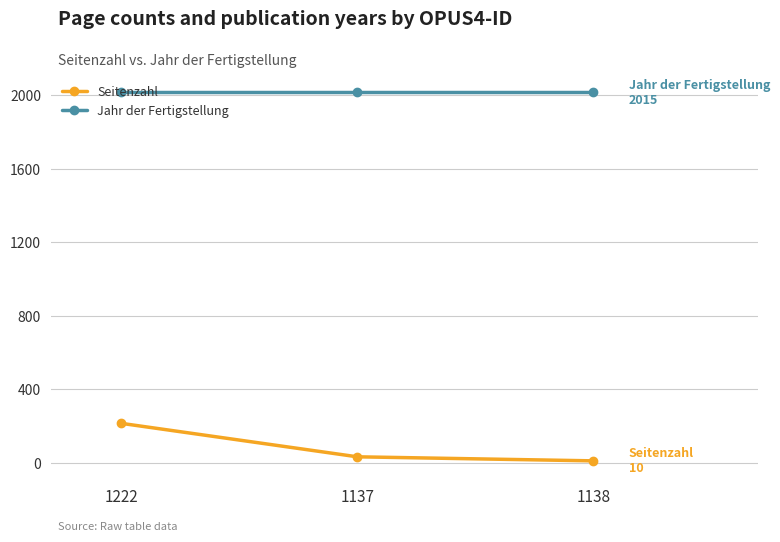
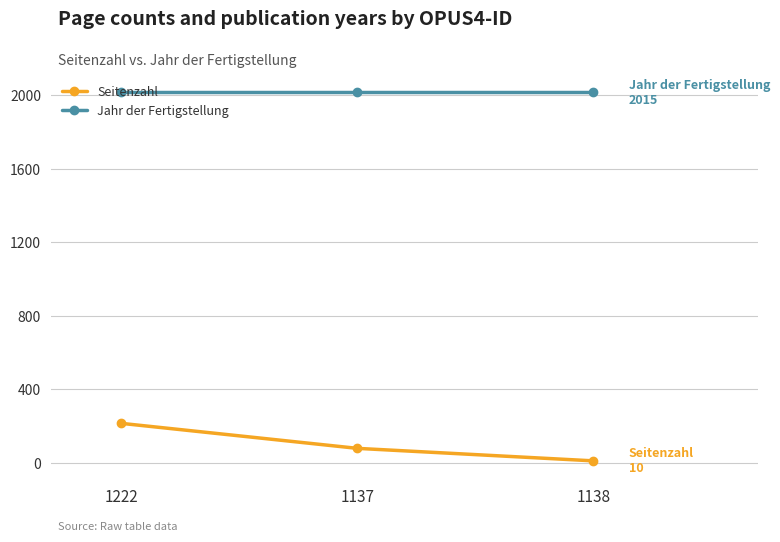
Seitenzahl, 1137: 30 -> 80
